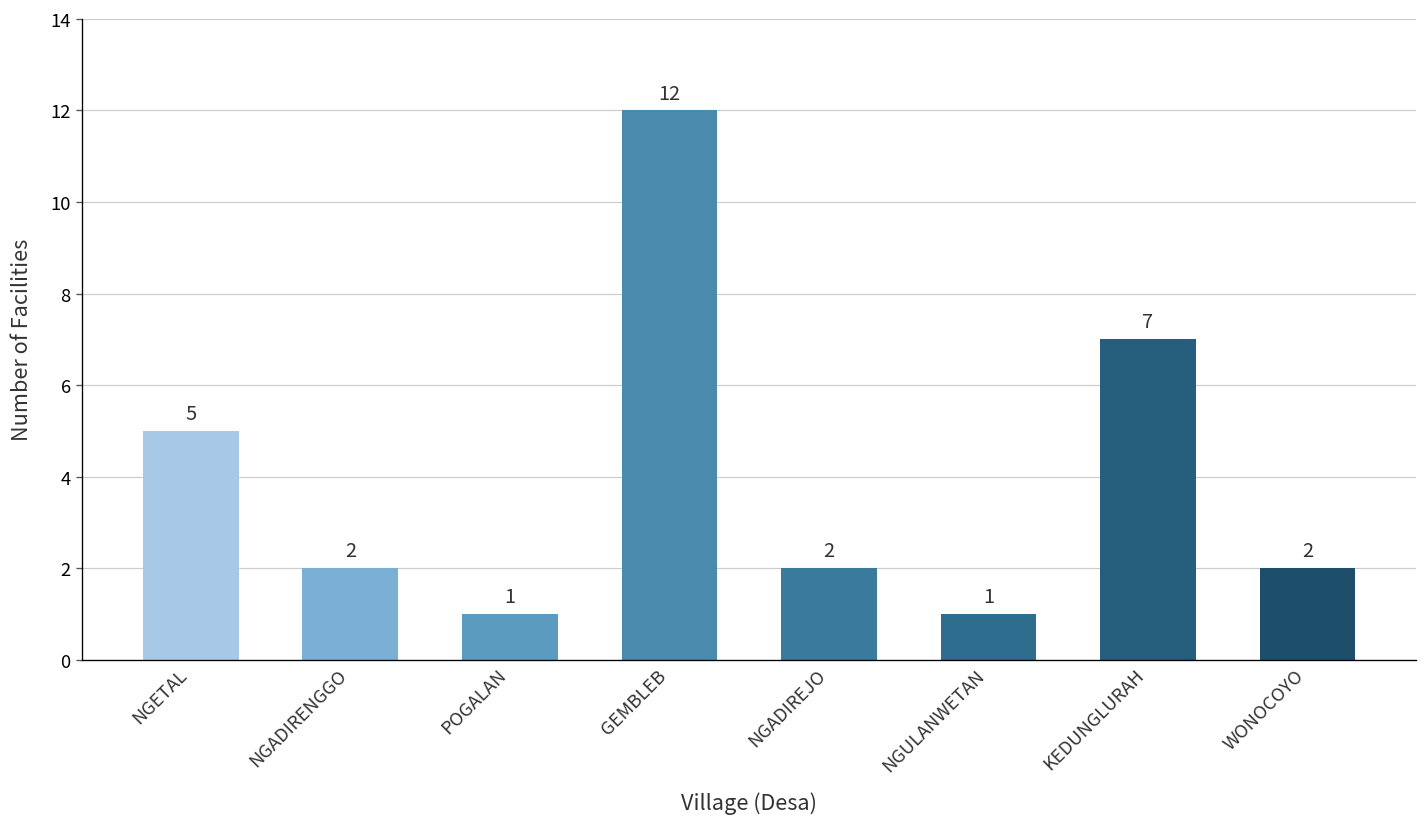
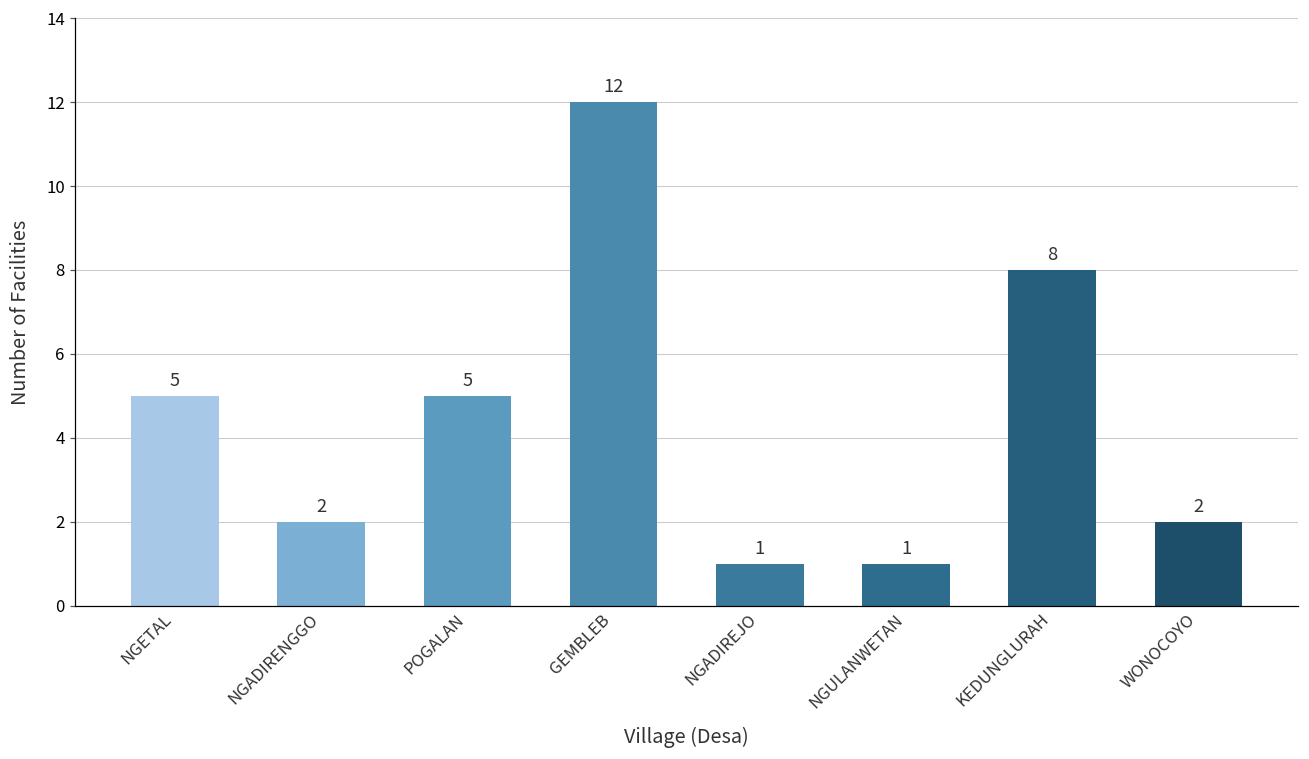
POGALAN: 1 -> 5
NGADIREJO: 2 -> 1
KEDUNGLURAH: 7 -> 8
